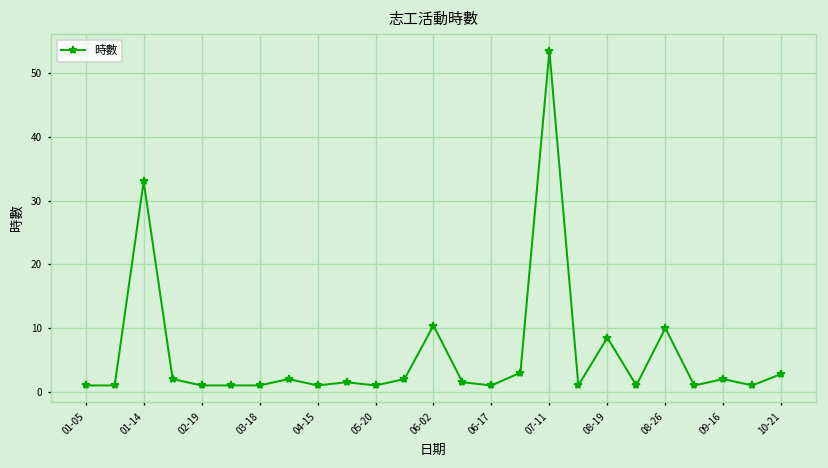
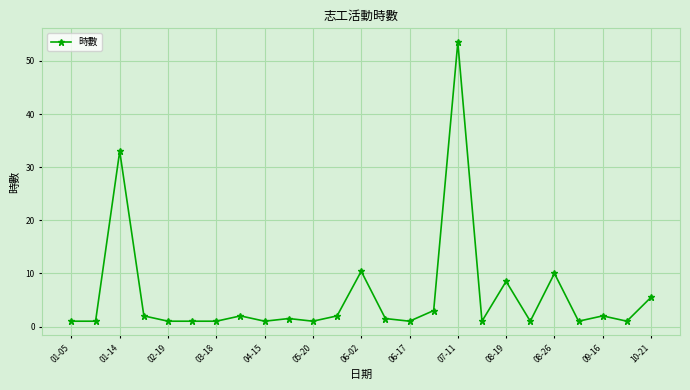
10-21: 3 -> 6
